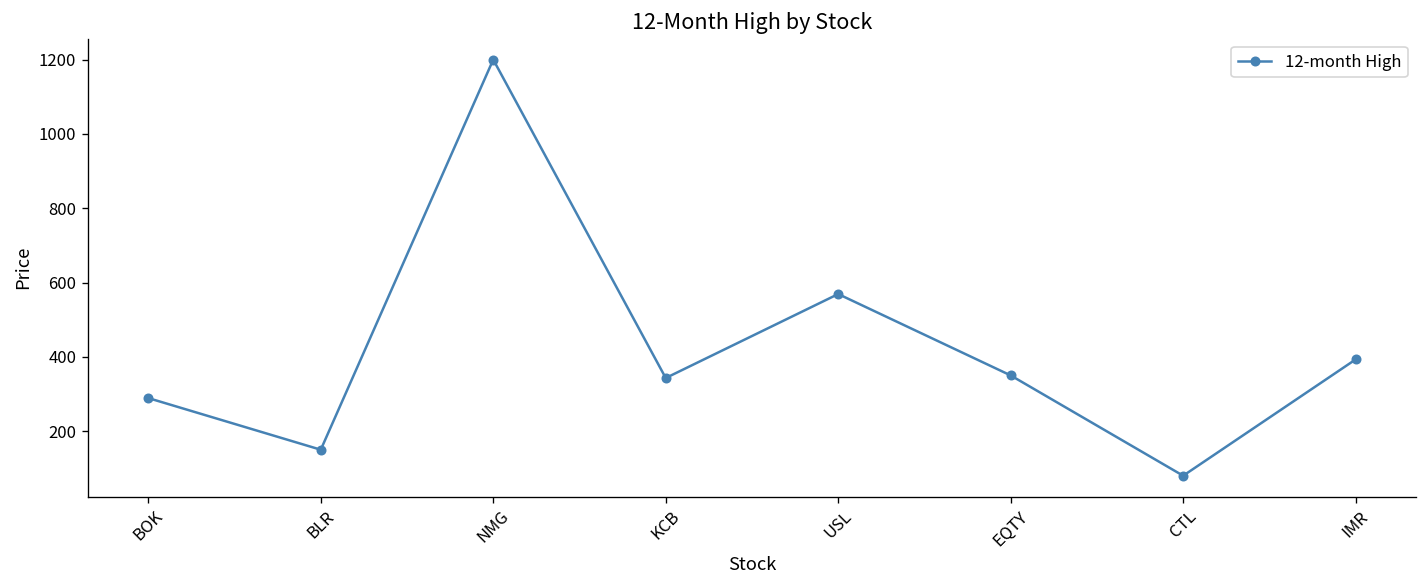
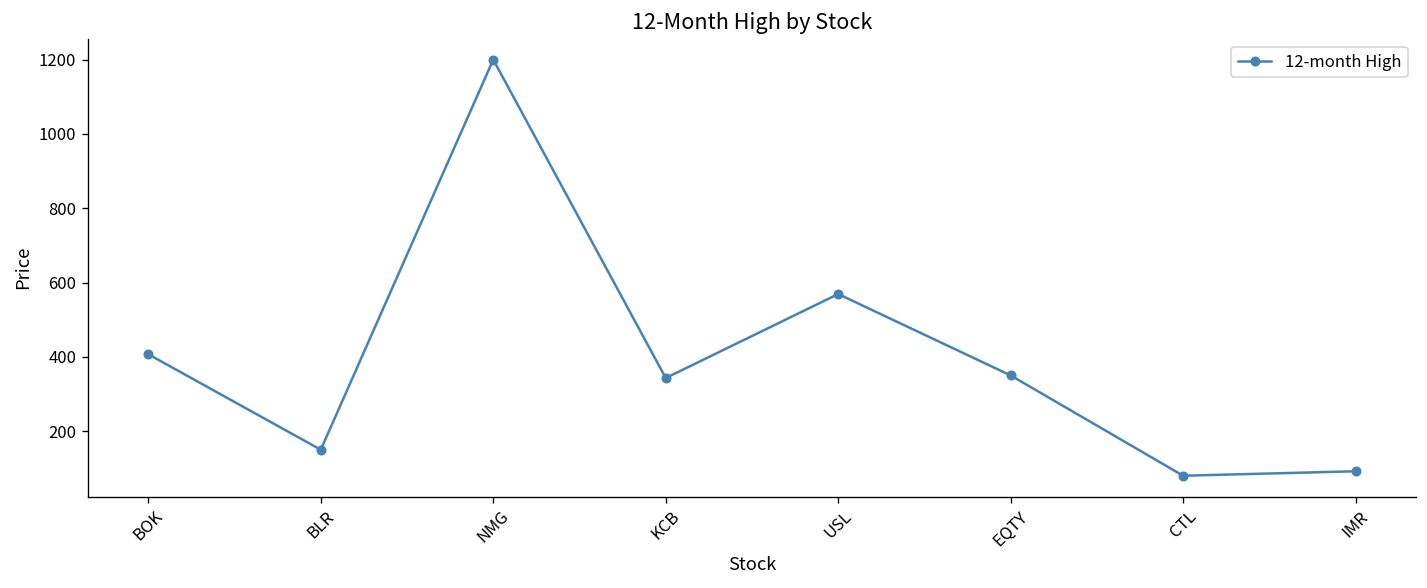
BOK: 290 -> 410
IMR: 390 -> 90
